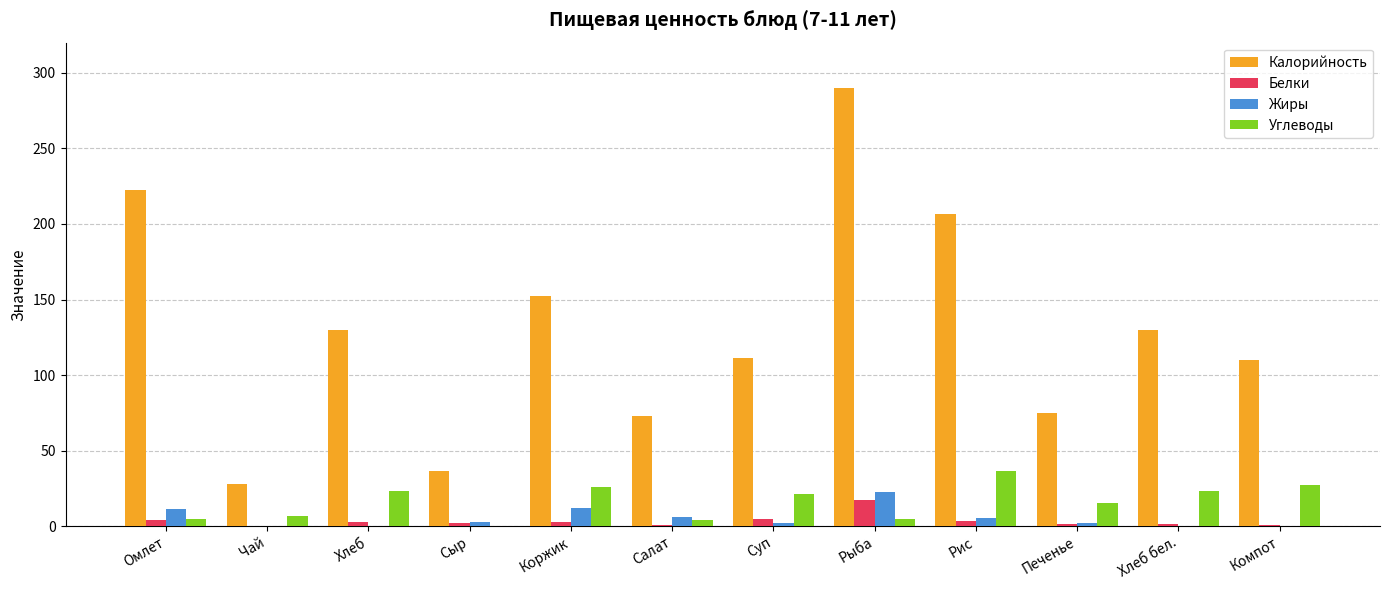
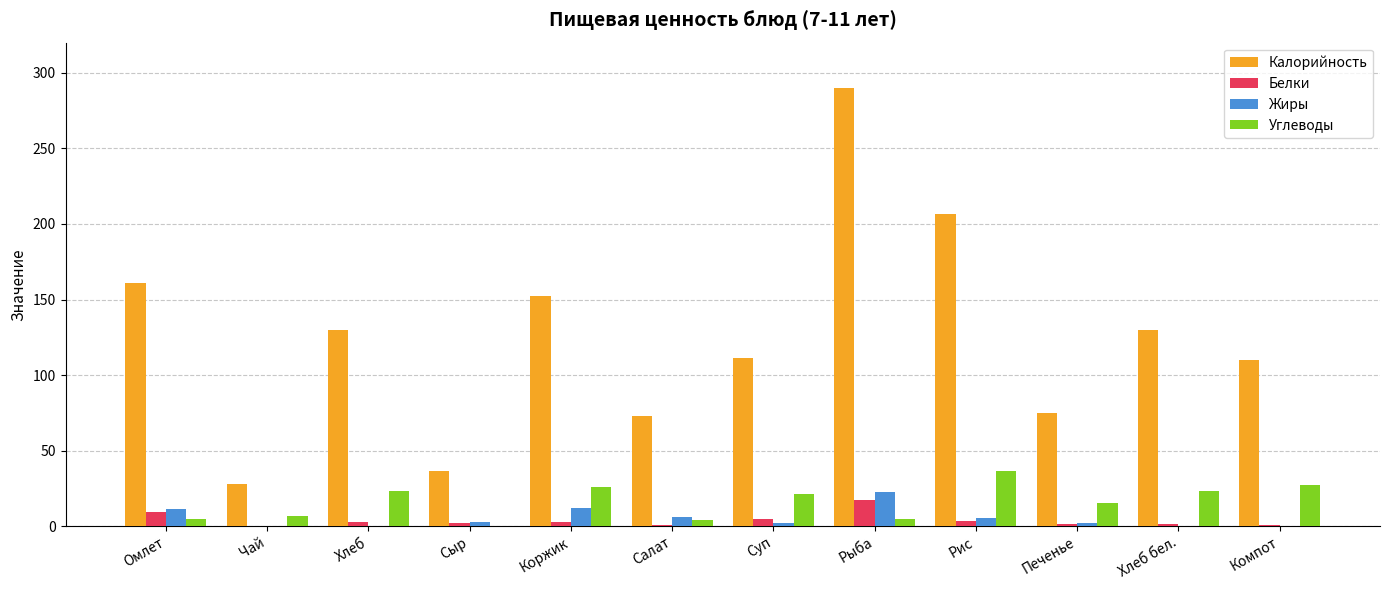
Калорийность, Омлет: 223 -> 161
Белки, Омлет: 4 -> 10
